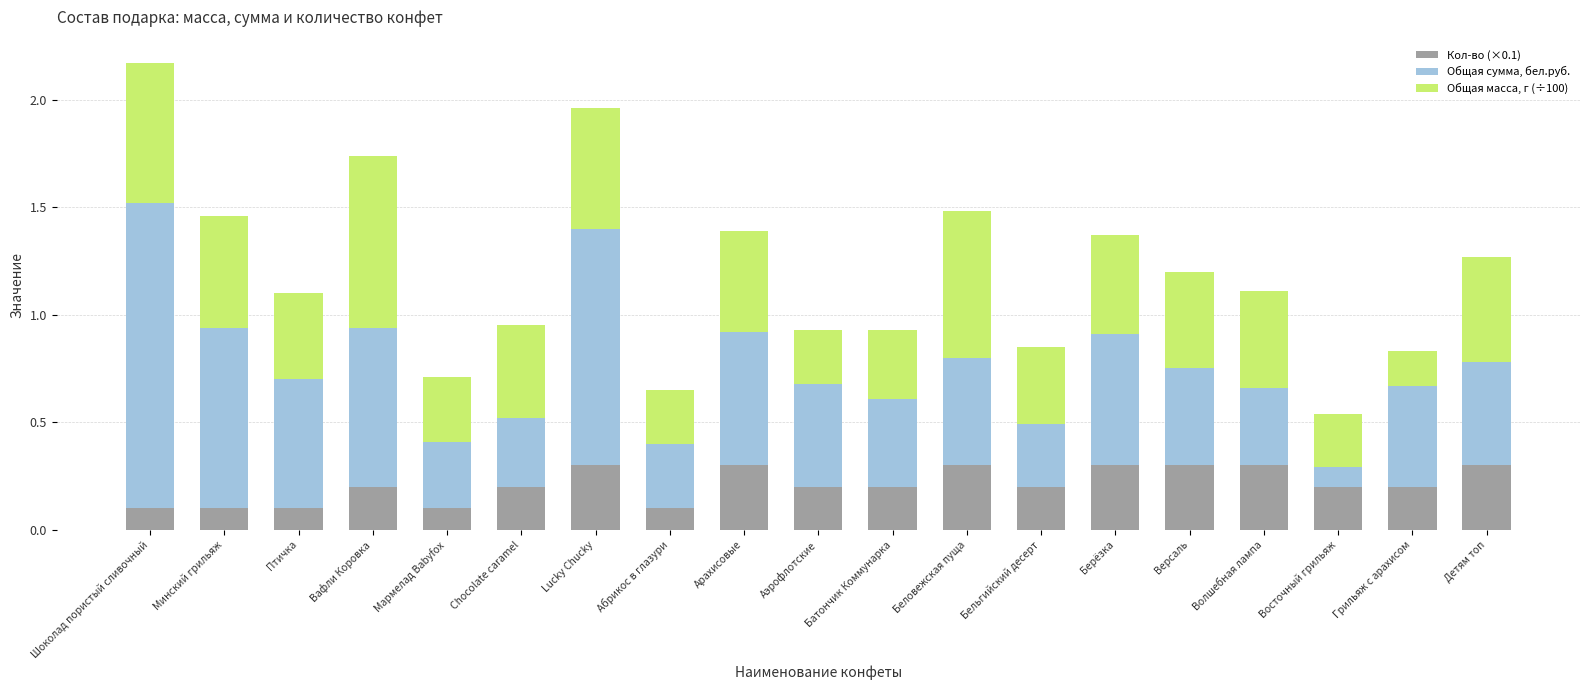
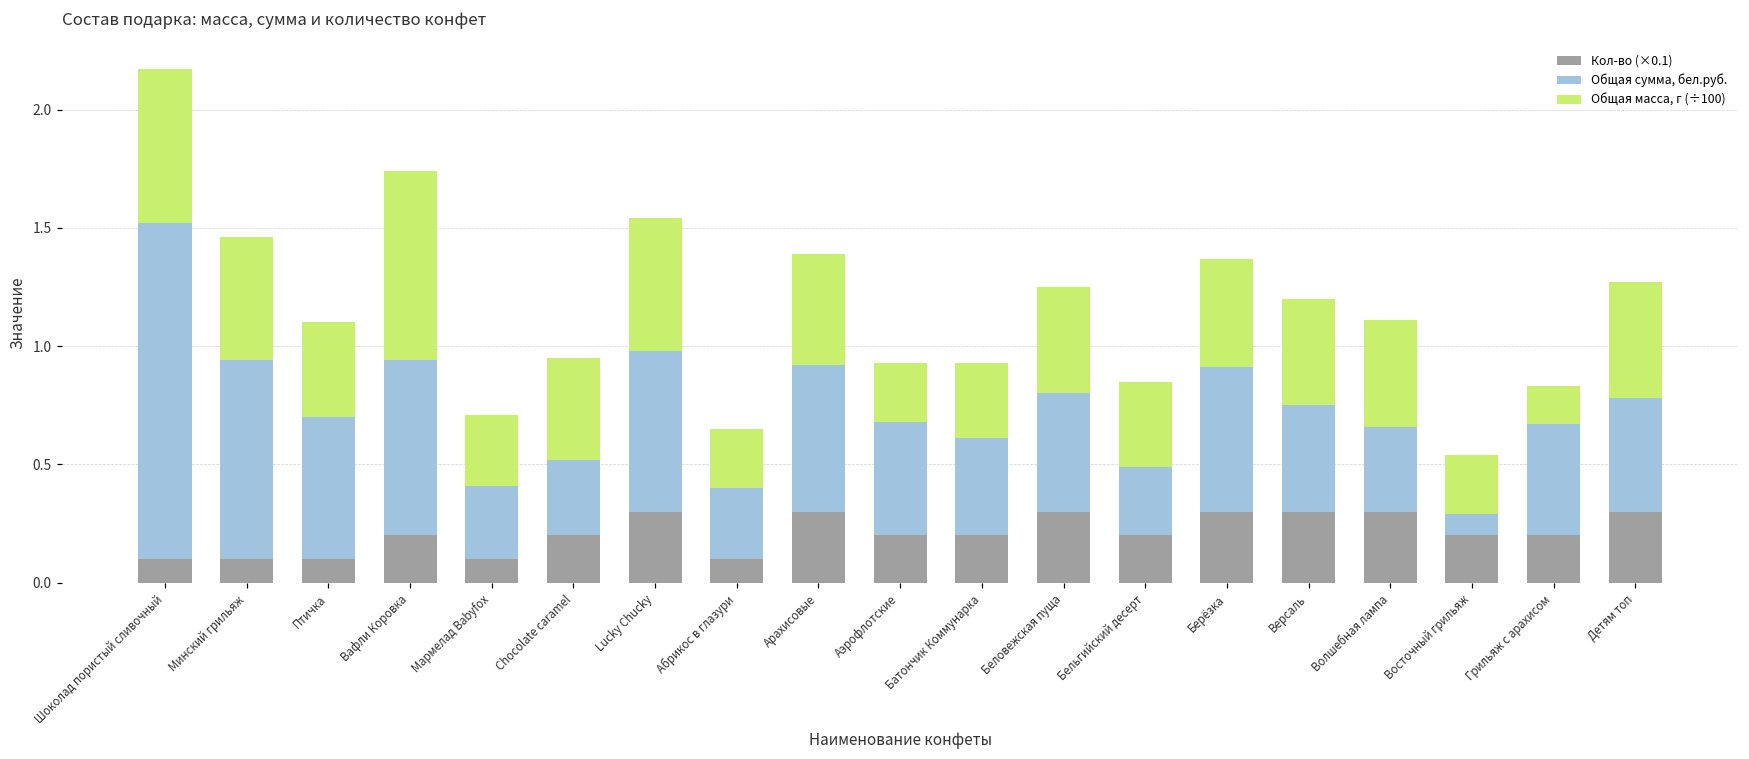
Общая сумма, бел.руб., Lucky Chucky: 1.10 -> 0.68
Общая масса, г (÷100), Беловежская пуща: 0.68 -> 0.45
